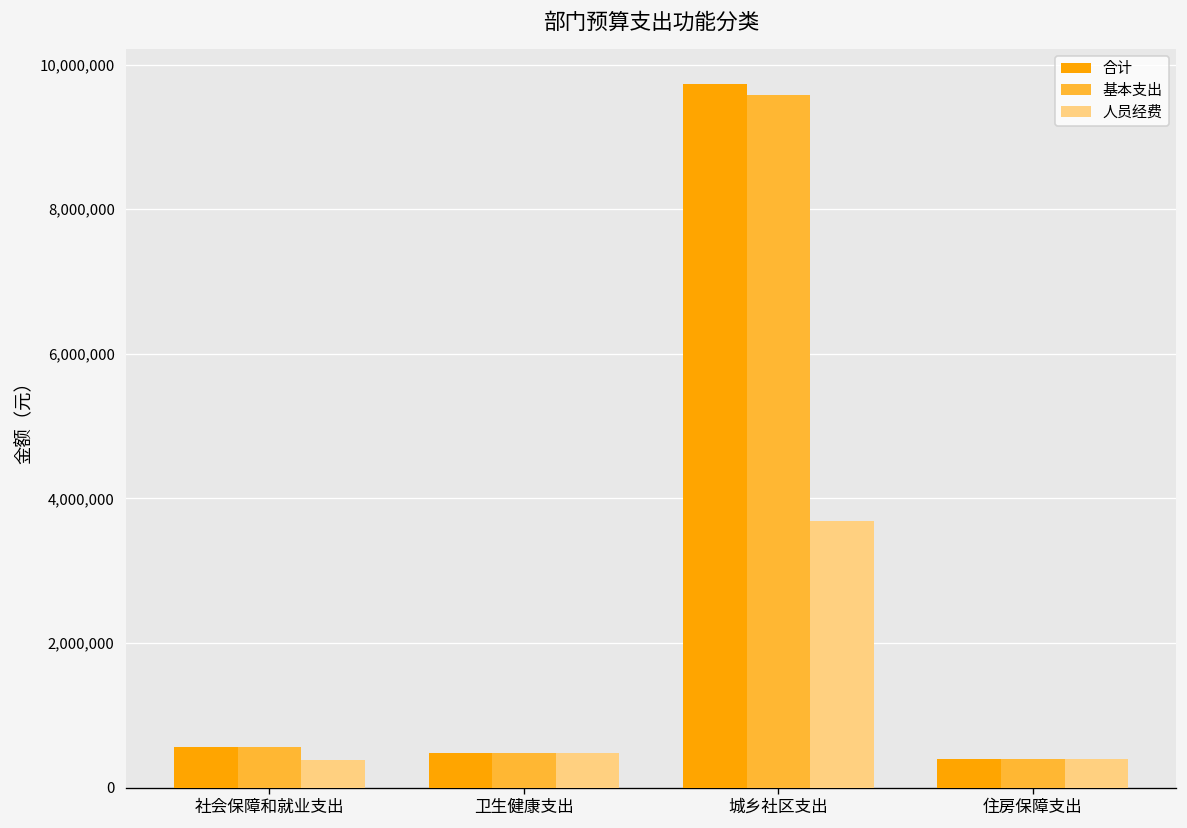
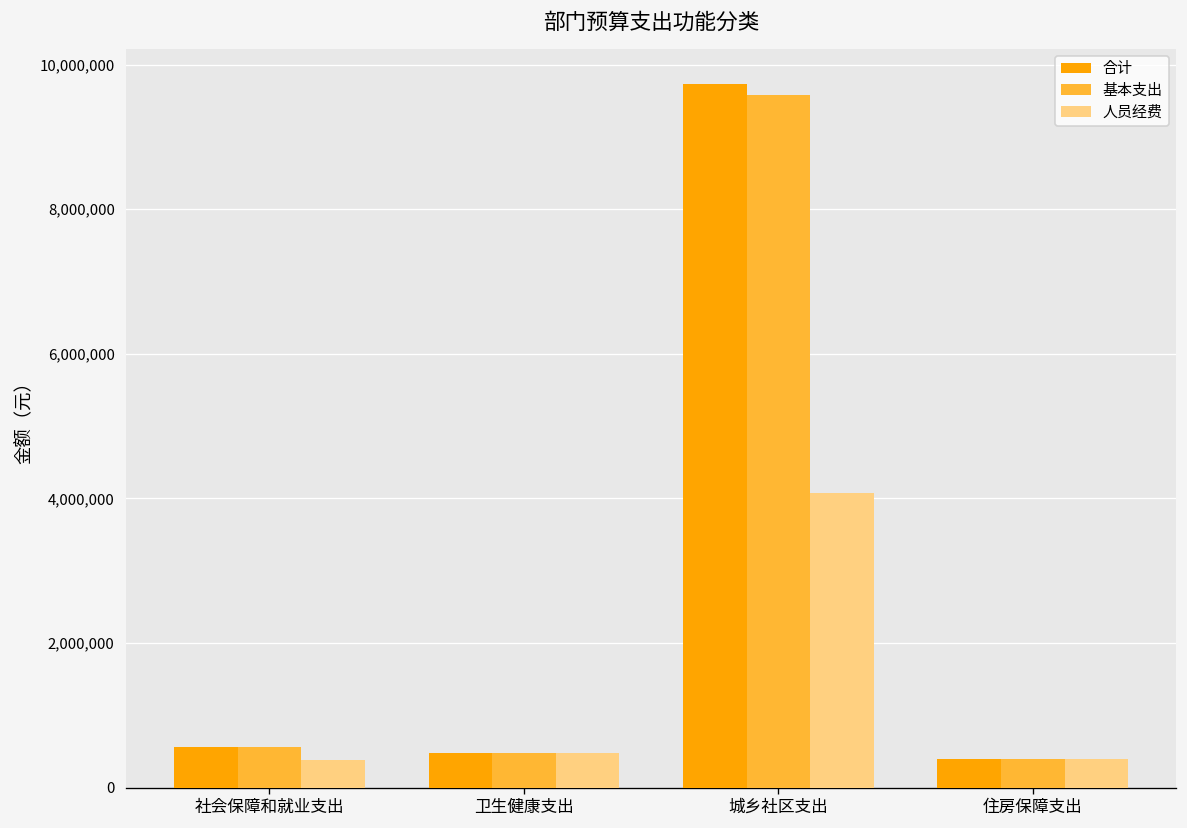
人员经费, 城乡社区支出: 3,700,000 -> 4,100,000
